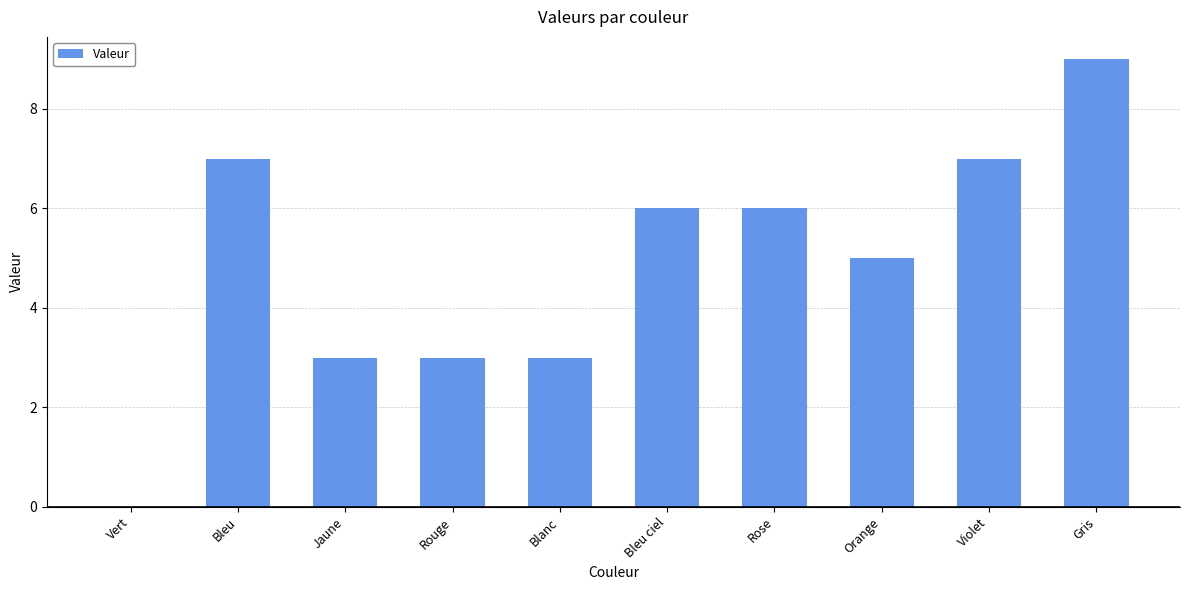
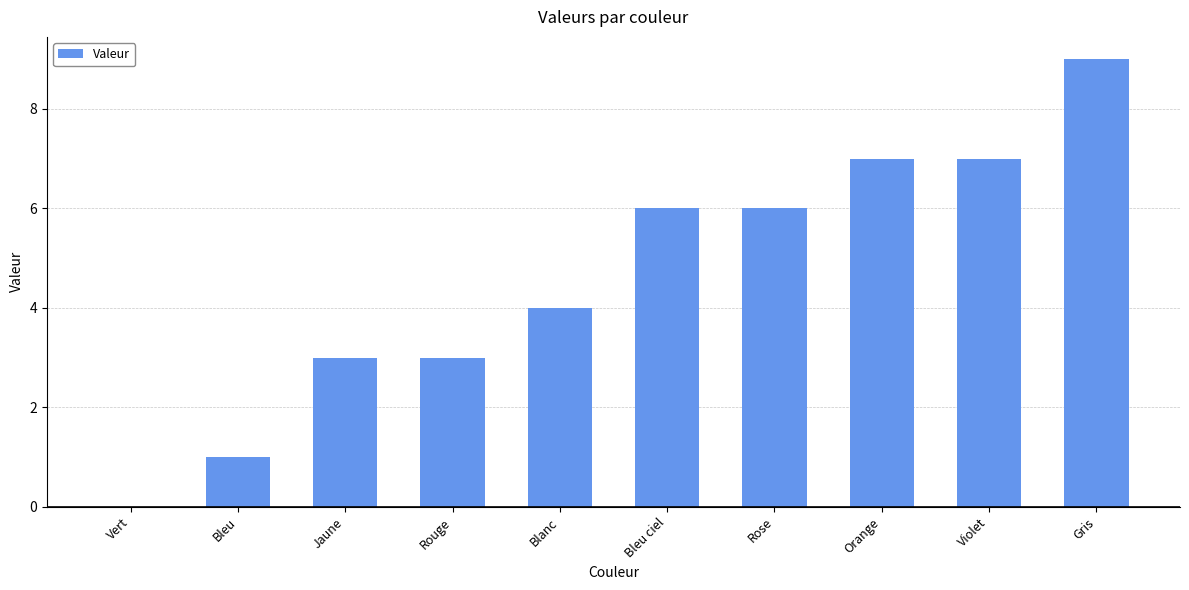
Bleu: 7 -> 1
Blanc: 3 -> 4
Orange: 5 -> 7
